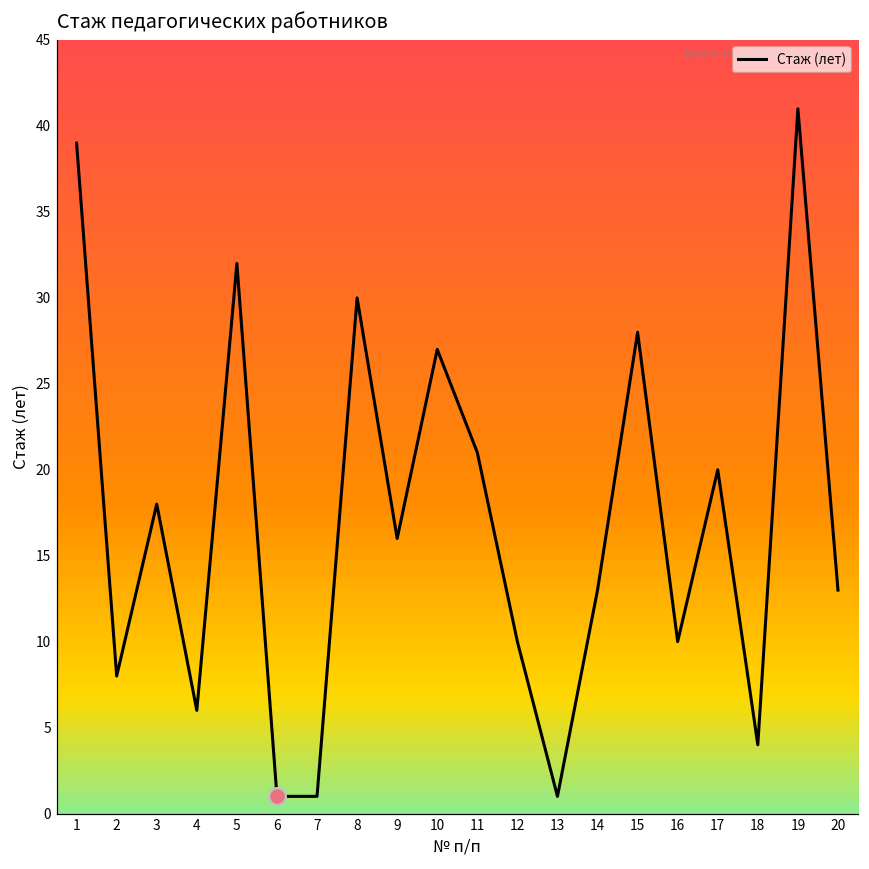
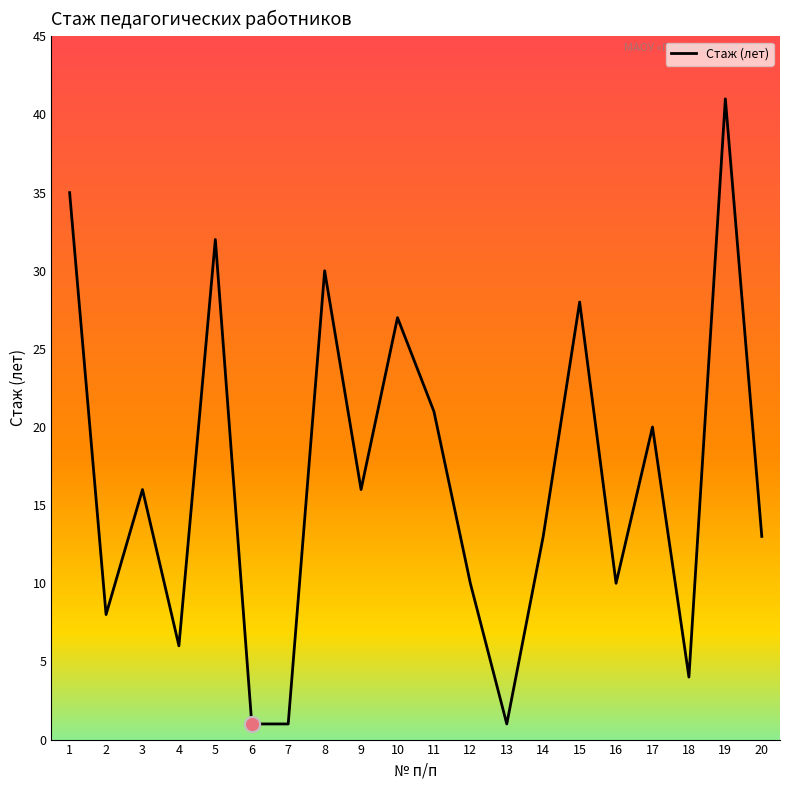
Стаж (лет), 1: 39 -> 35
Стаж (лет), 3: 18 -> 16
